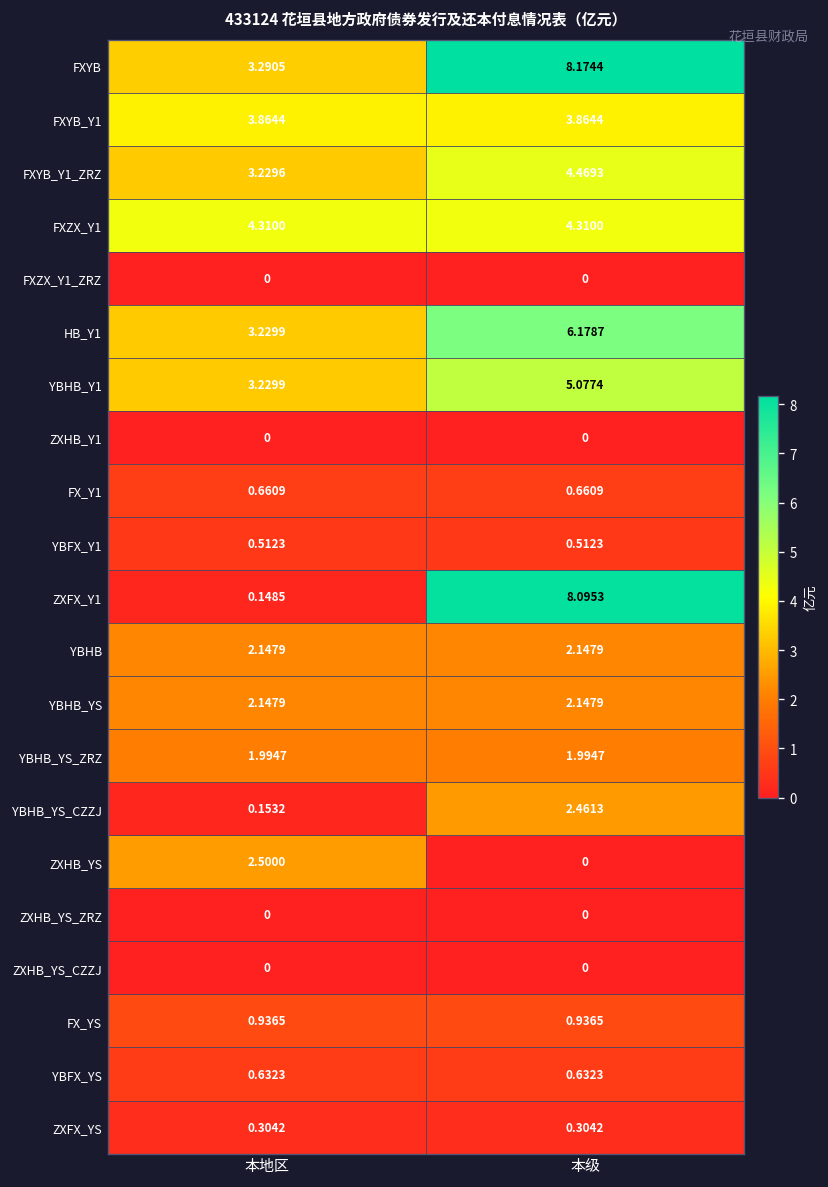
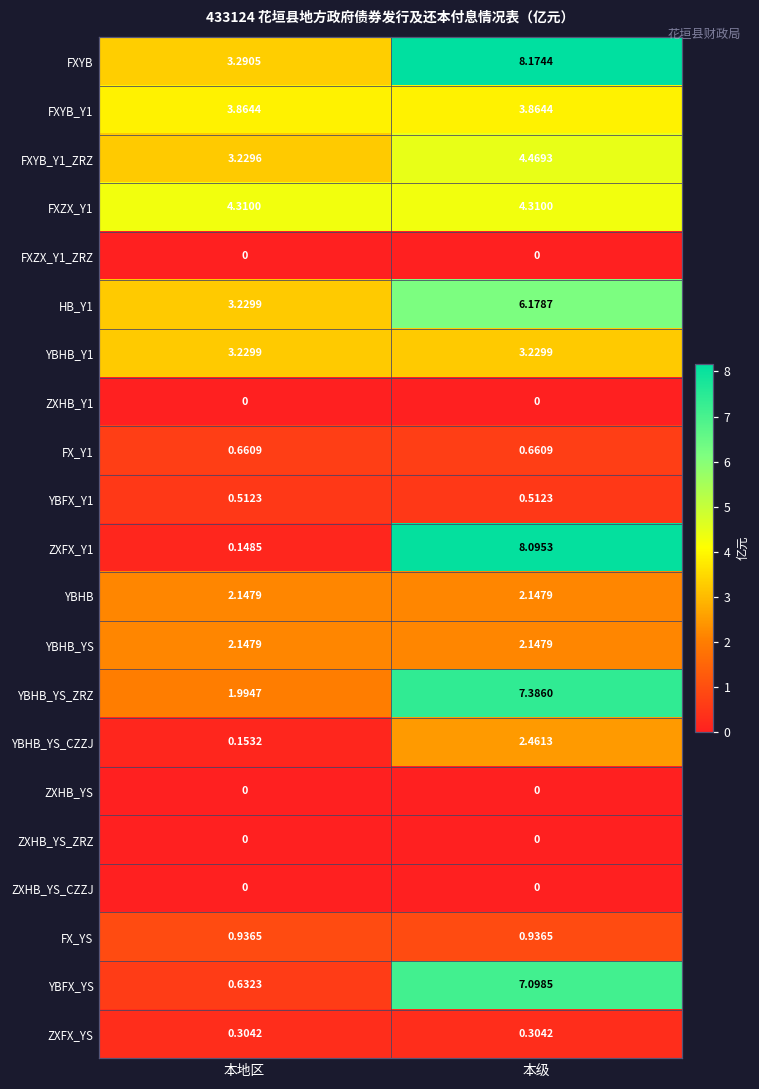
YBHB_Y1, 本级: 5.0774 -> 3.2299
YBHB_YS_ZRZ, 本级: 1.9947 -> 7.3860
ZXHB_YS, 本地区: 2.5000 -> 0
YBFX_YS, 本级: 0.6323 -> 7.0985
